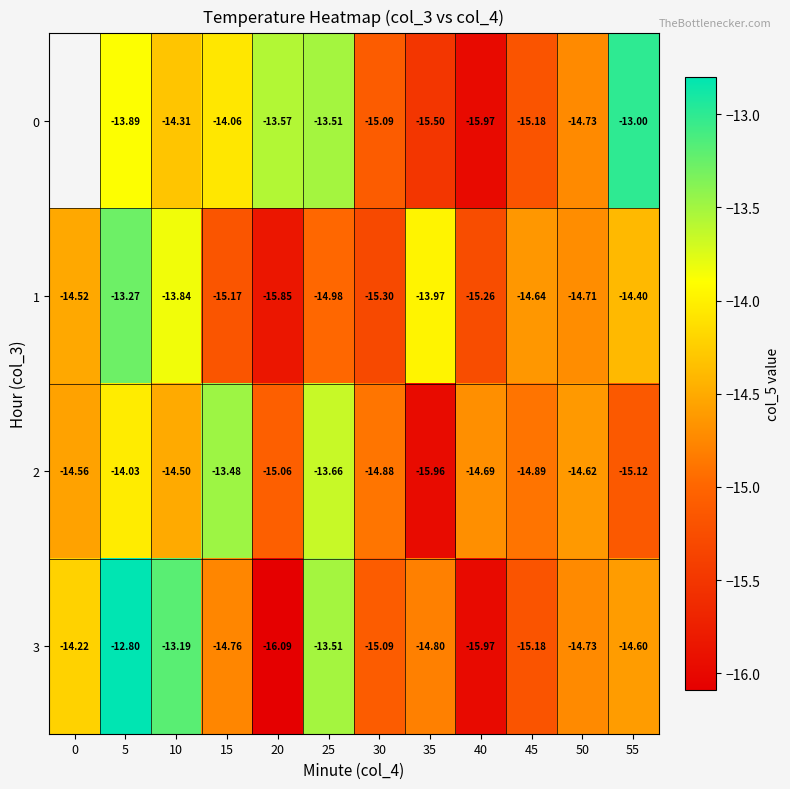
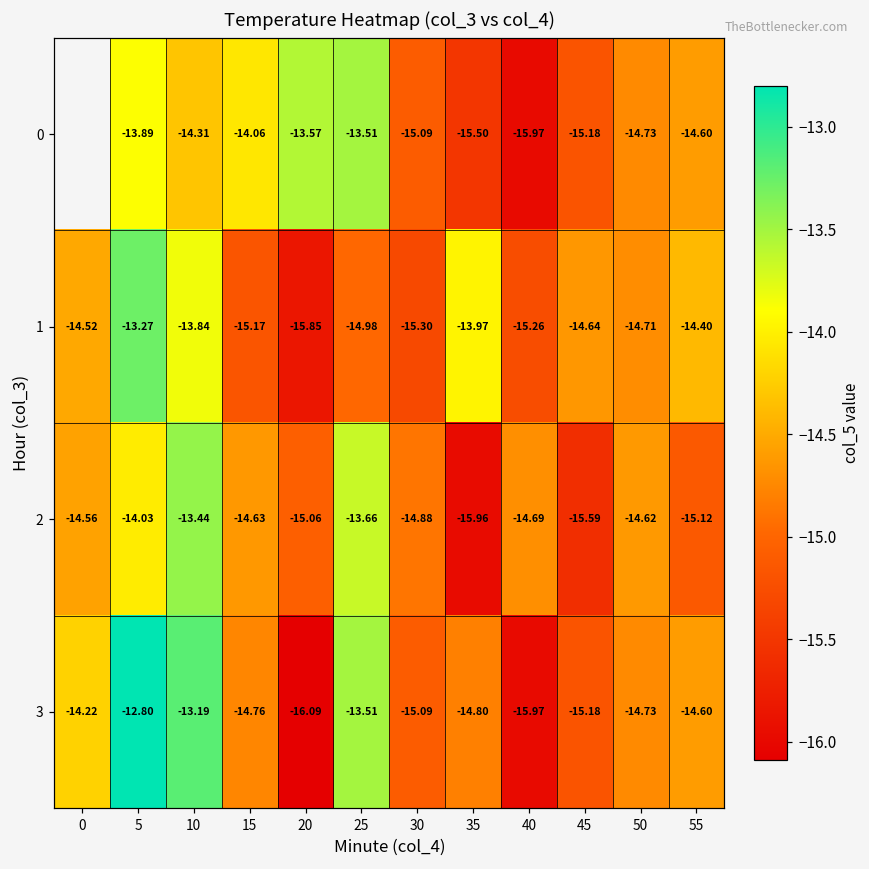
0, 55: -13.00 -> -14.60
2, 10: -14.50 -> -13.44
2, 15: -13.48 -> -14.63
2, 45: -14.89 -> -15.59
